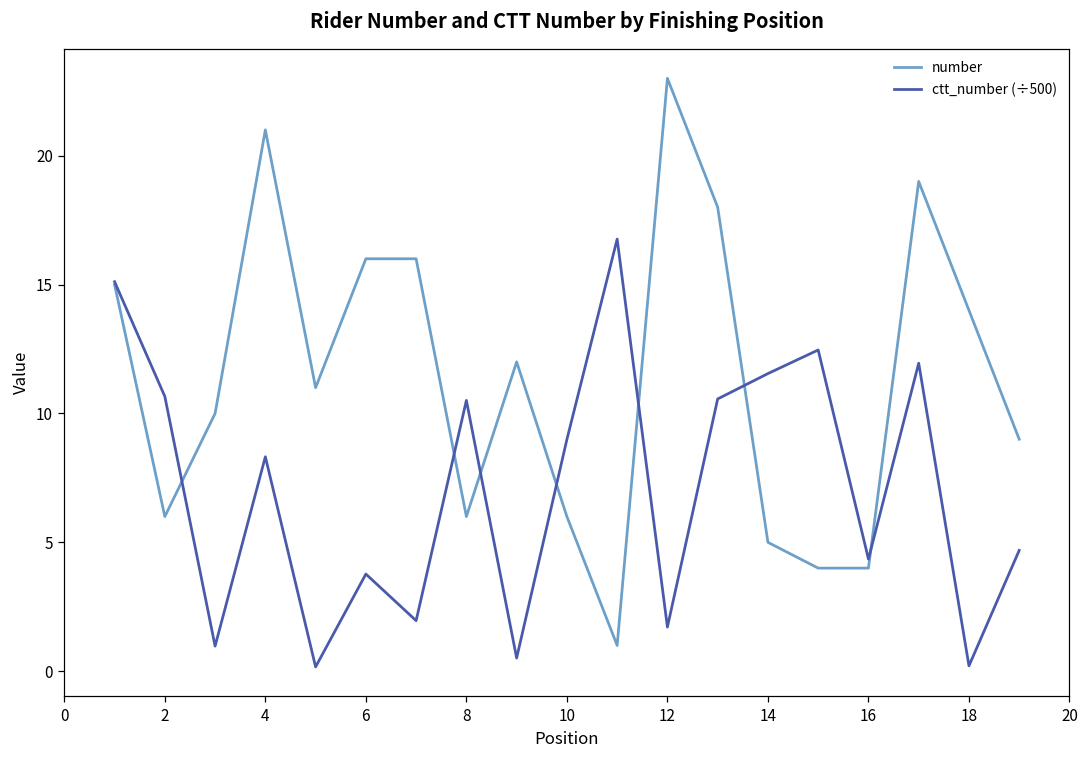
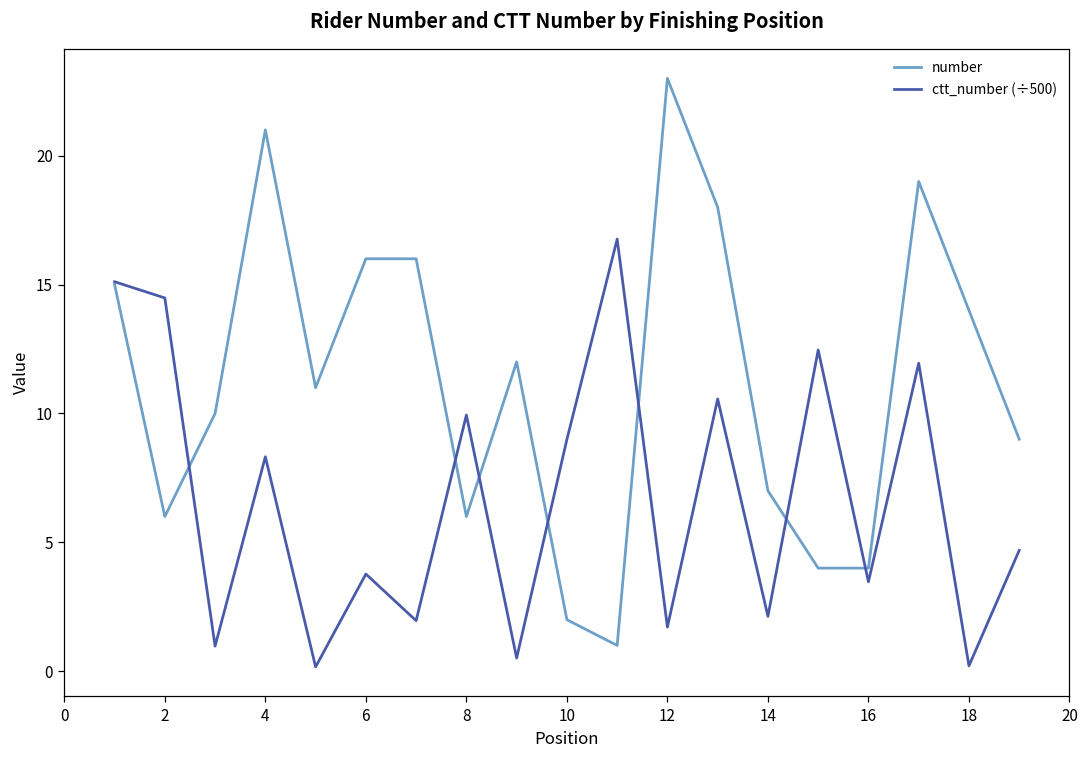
ctt_number (÷500), 2: 10.7 -> 14.5
ctt_number (÷500), 8: 10.5 -> 9.9
number, 10: 6 -> 2
number, 14: 5 -> 7
ctt_number (÷500), 14: 11.5 -> 2.1
ctt_number (÷500), 16: 4.4 -> 3.5
